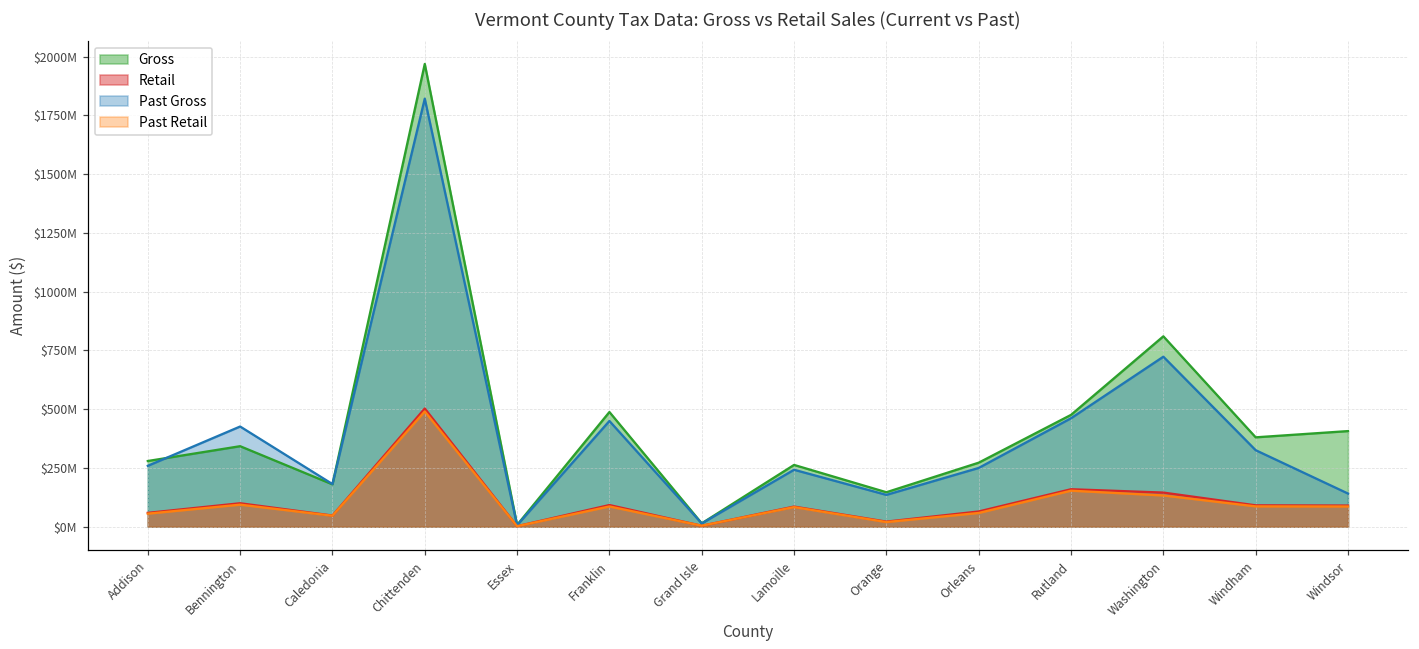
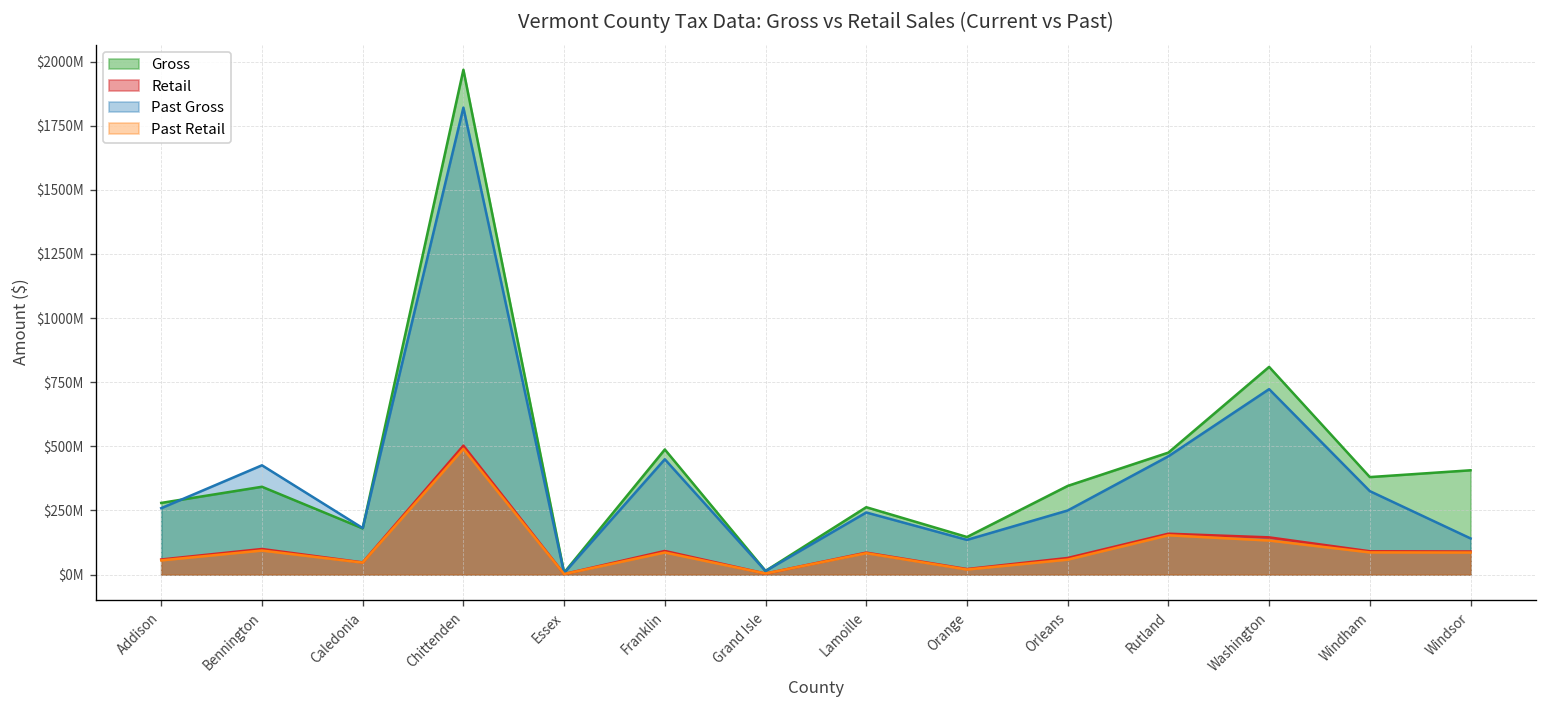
Gross, Orleans: $270000000 -> $350000000
